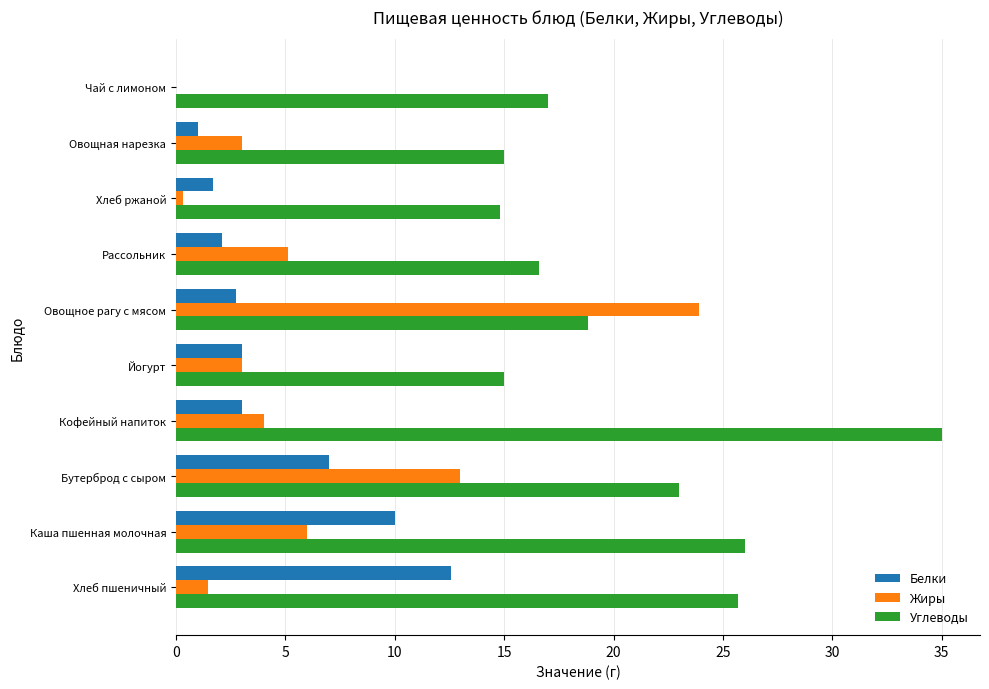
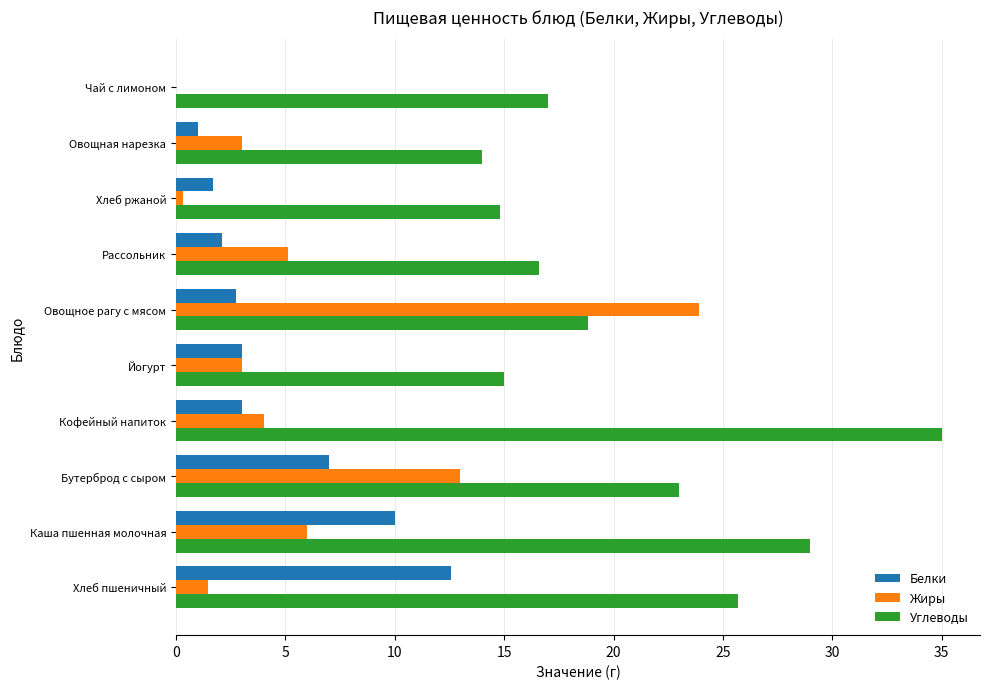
Углеводы, Овощная нарезка: 15 -> 14
Углеводы, Каша пшенная молочная: 26 -> 29
